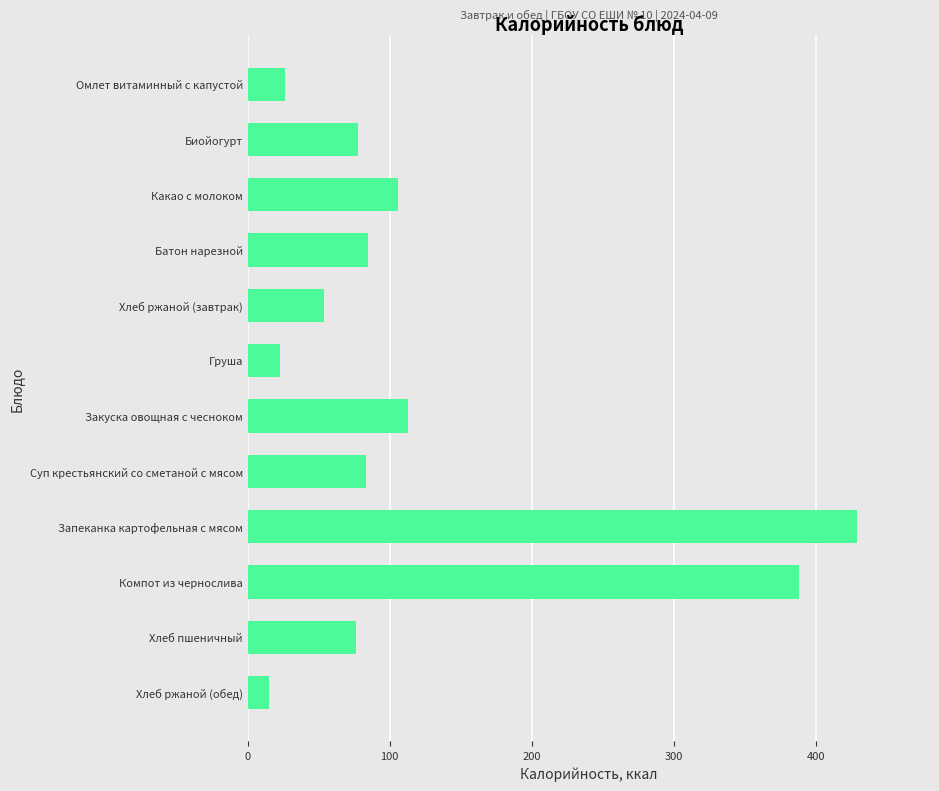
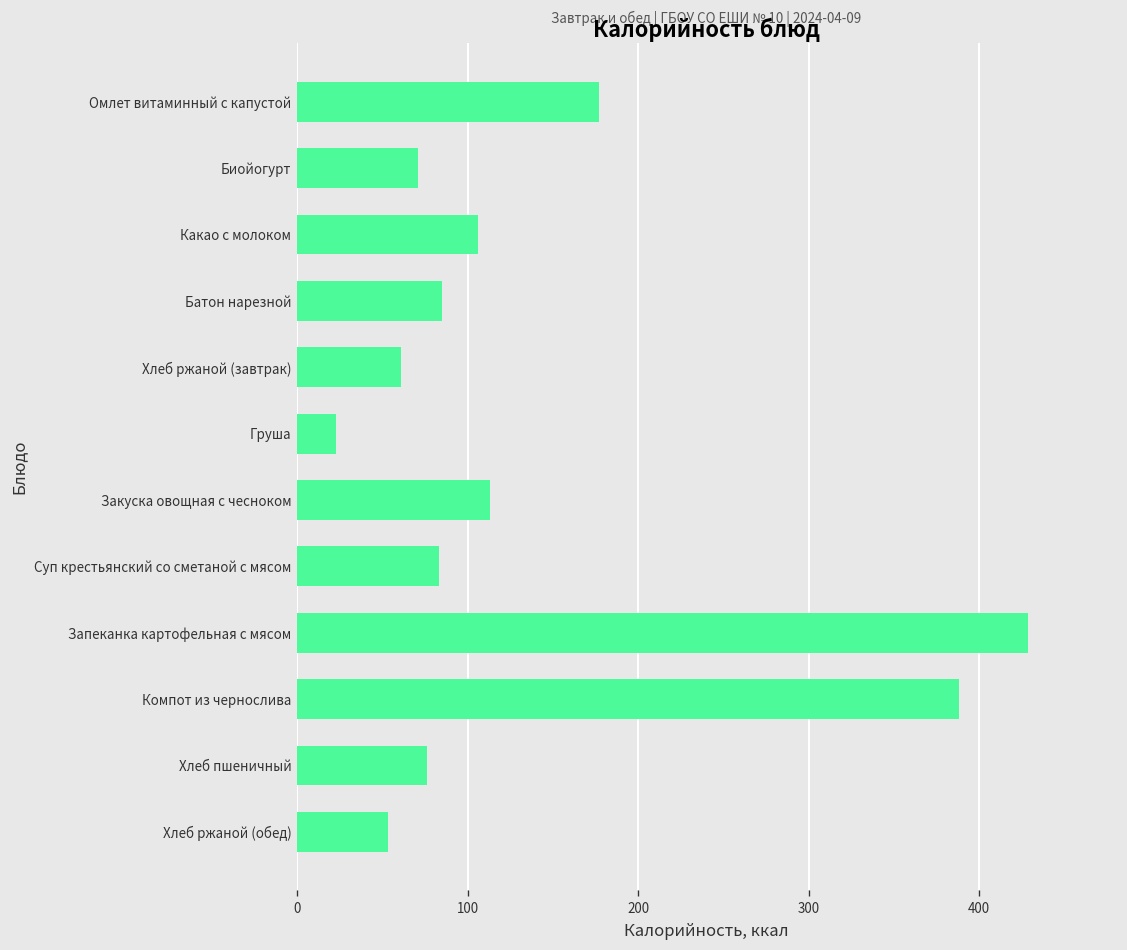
Омлет витаминный с капустой: 26 -> 177
Биойогурт: 78 -> 71
Хлеб ржаной (завтрак): 54 -> 61
Хлеб ржаной (обед): 15 -> 54
